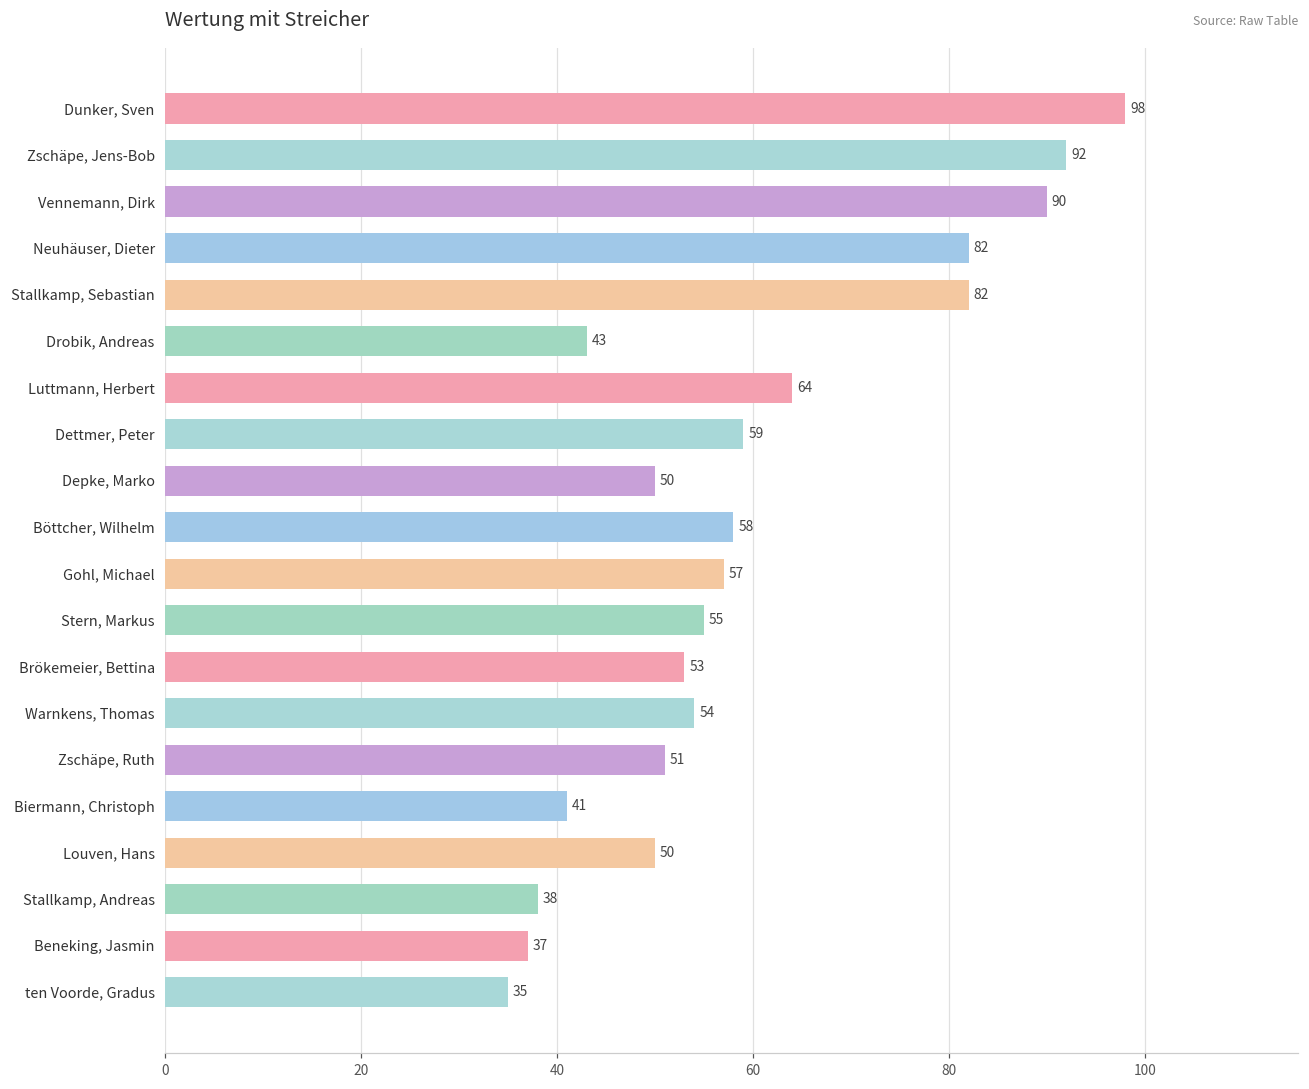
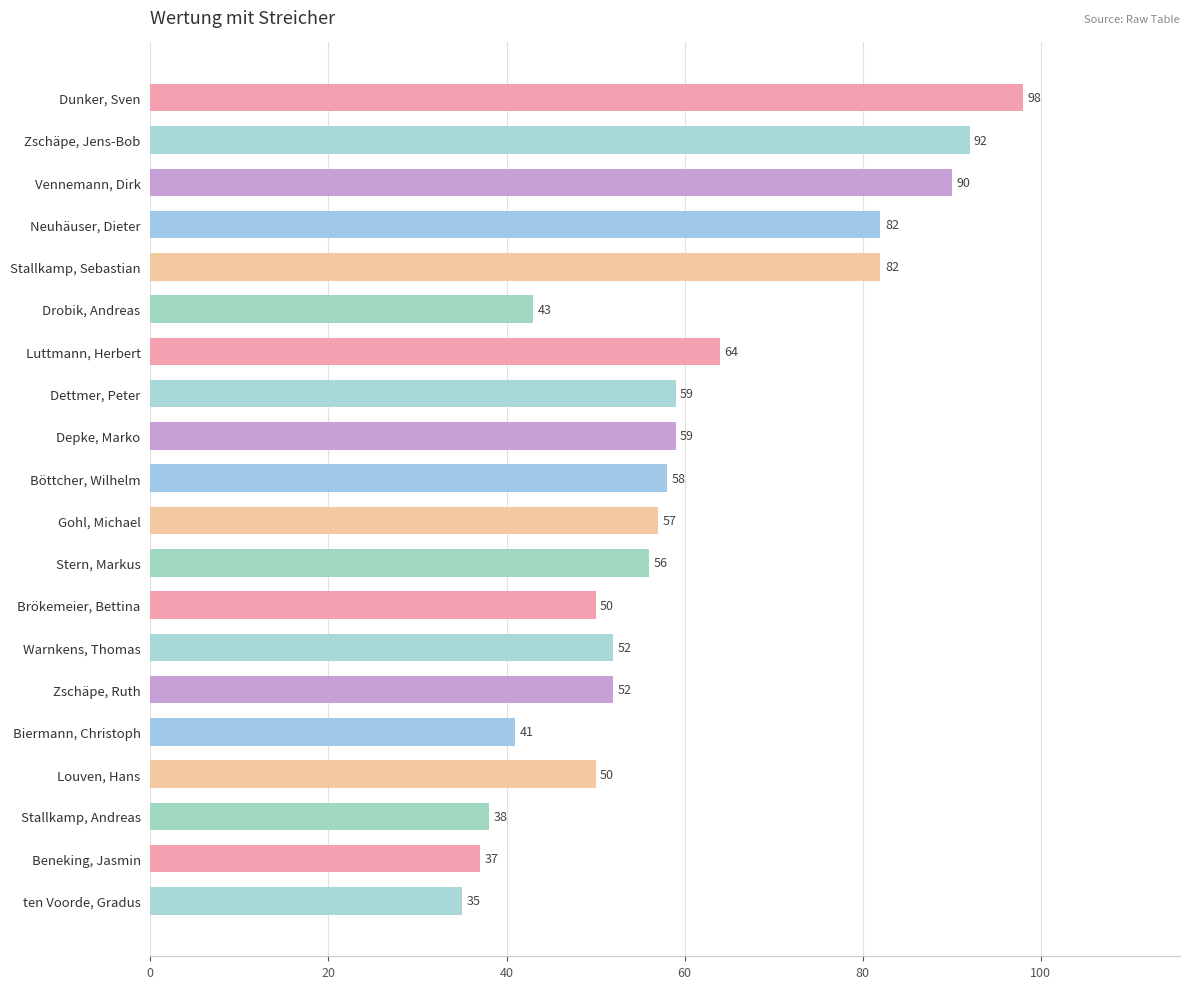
Depke, Marko: 50 -> 59
Stern, Markus: 55 -> 56
Brökemeier, Bettina: 53 -> 50
Warnkens, Thomas: 54 -> 52
Zschäpe, Ruth: 51 -> 52
